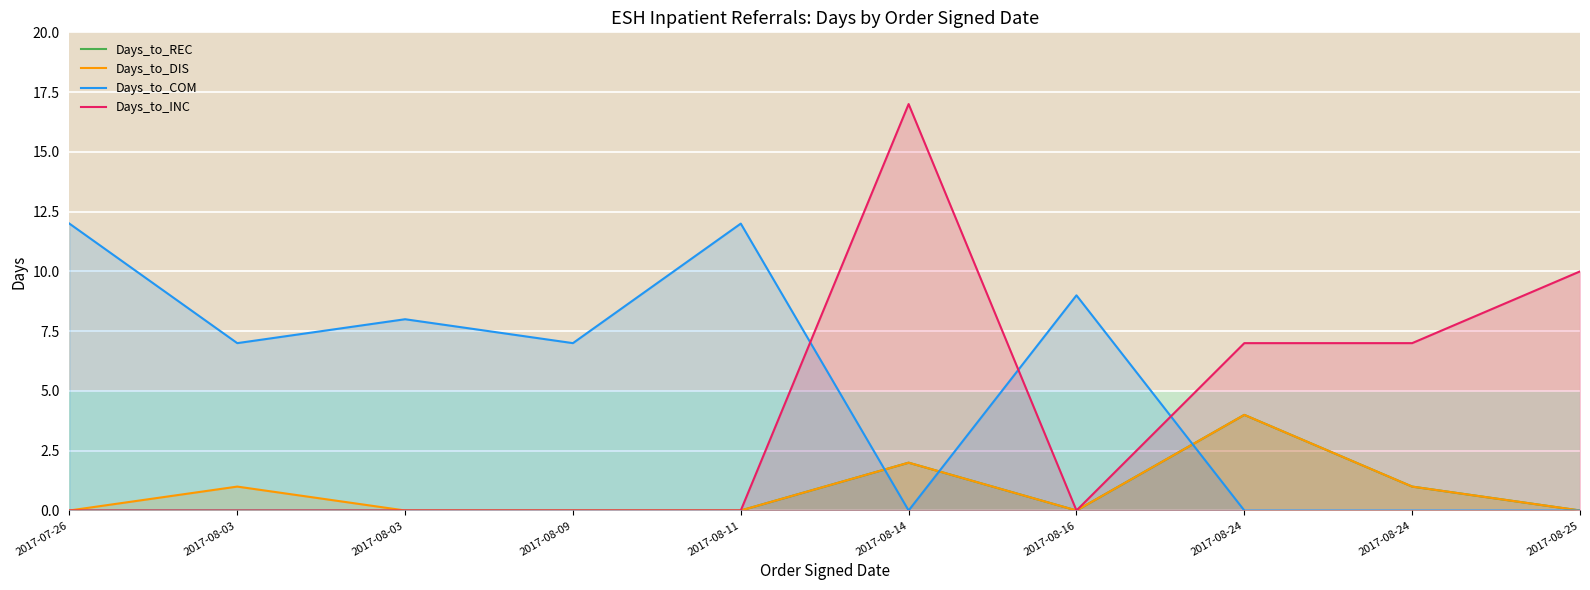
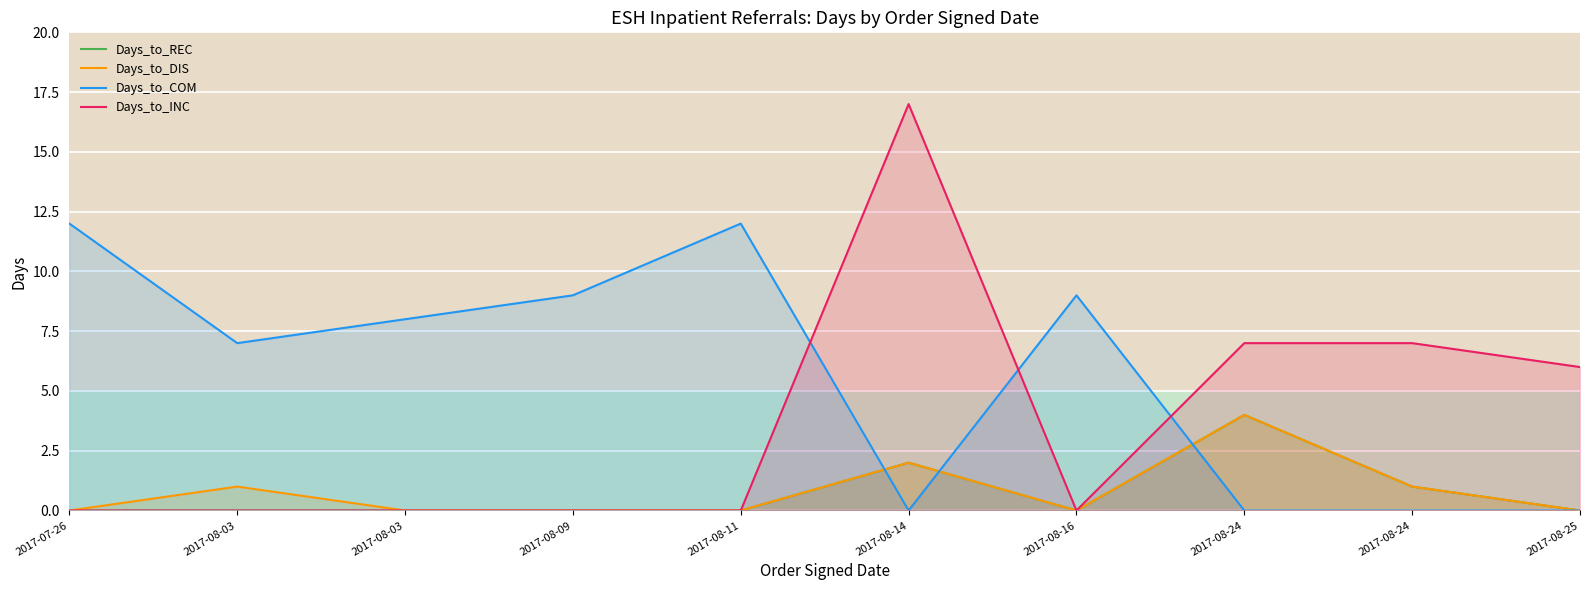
Days_to_COM, 2017-08-09: 7 -> 9
Days_to_INC, 2017-08-25: 10 -> 6
